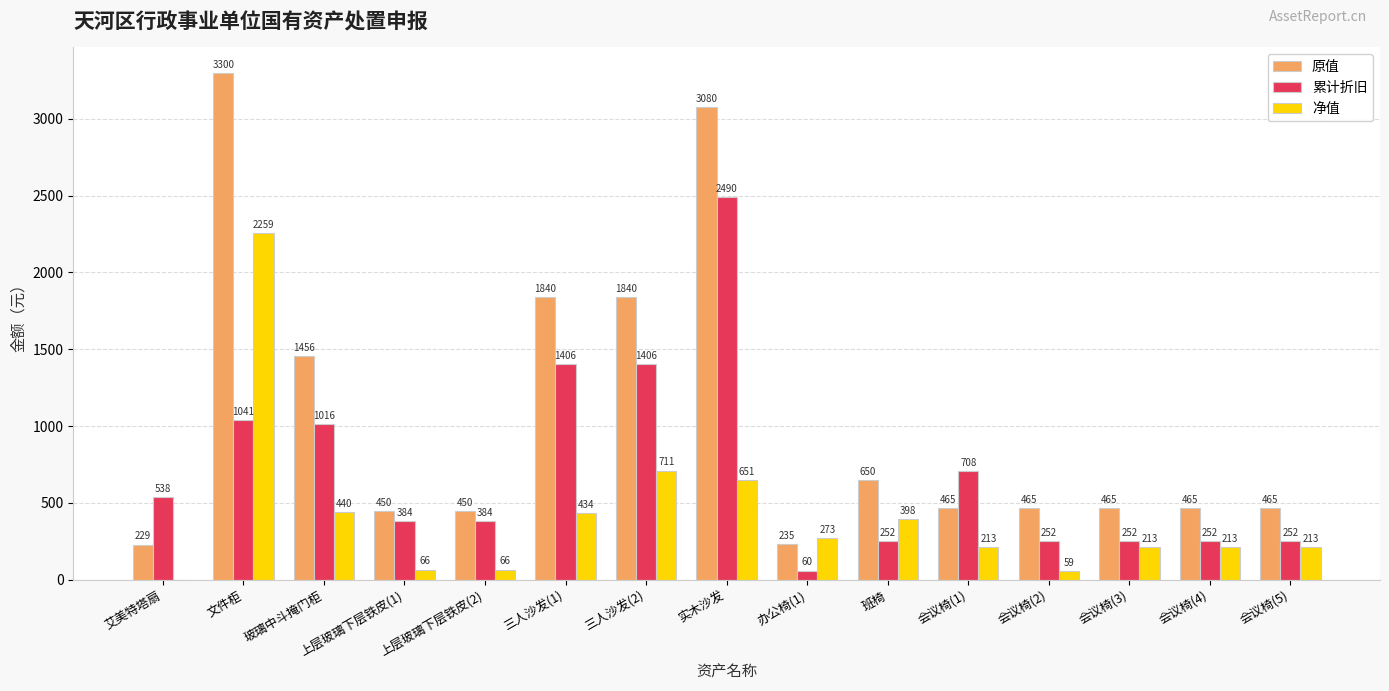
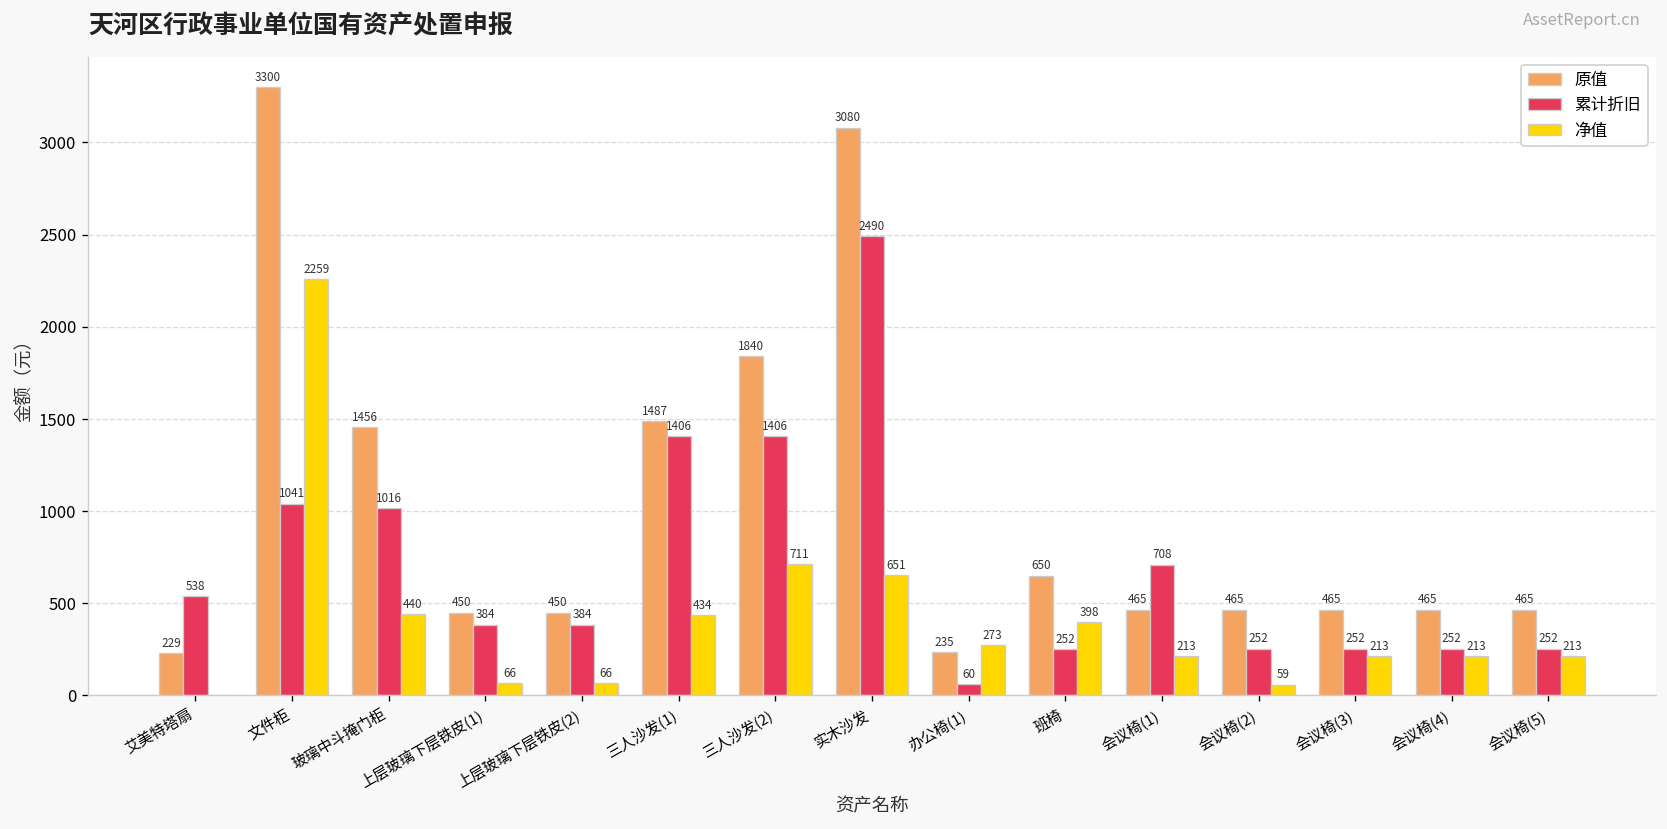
原值, 三人沙发(1): 1840 -> 1487
